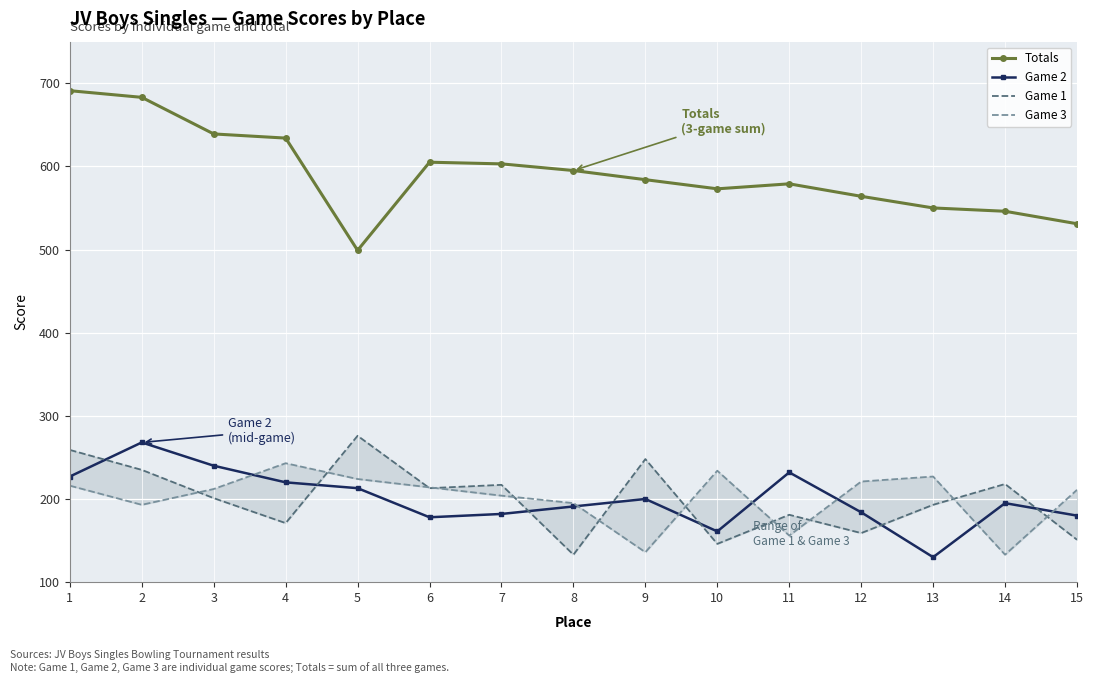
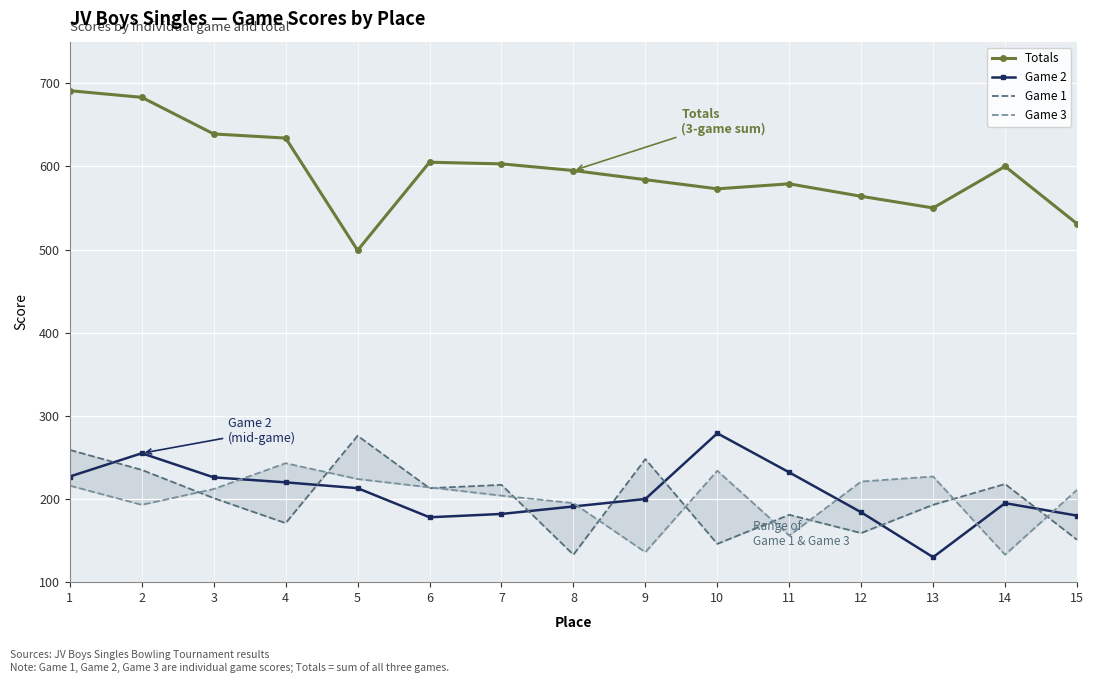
Game 2, 2: 270 -> 260
Game 2, 3: 240 -> 230
Game 2, 10: 160 -> 280
Totals, 14: 550 -> 600
